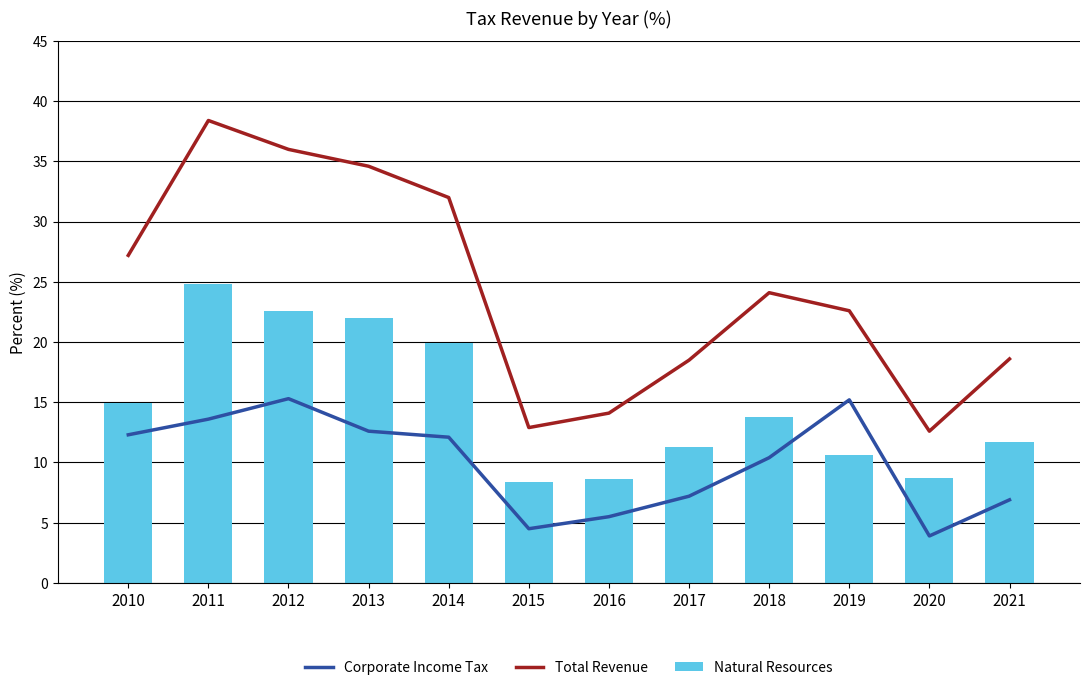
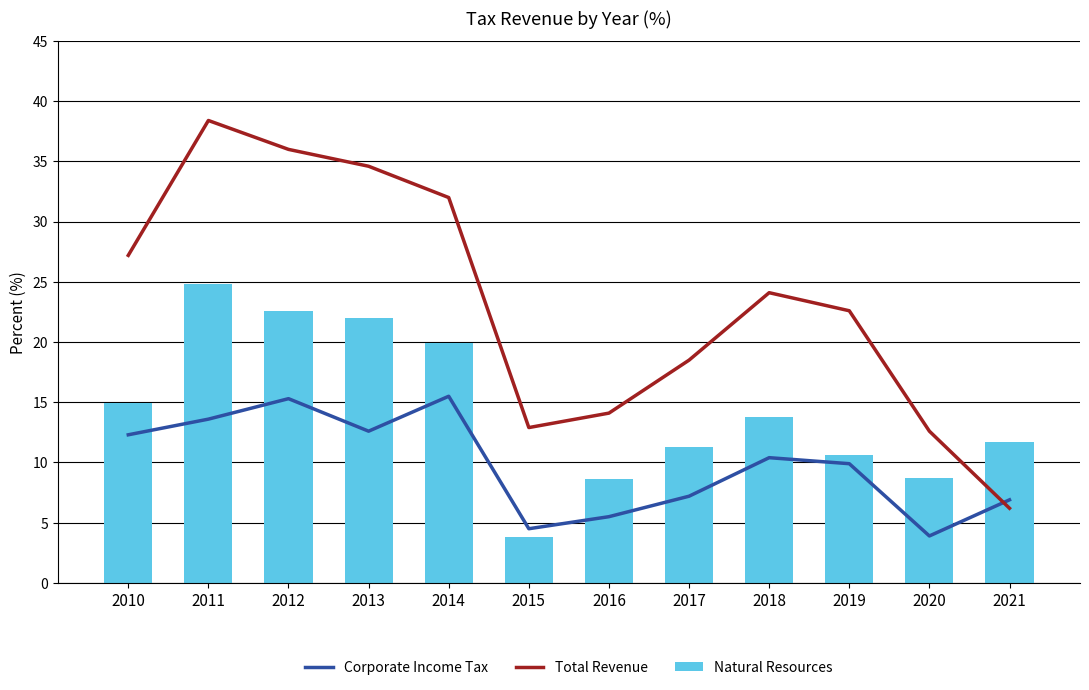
Corporate Income Tax, 2014: 12.1 -> 15.5
Natural Resources, 2015: 8.4 -> 3.8
Corporate Income Tax, 2019: 15.2 -> 9.9
Total Revenue, 2021: 18.6 -> 6.2
